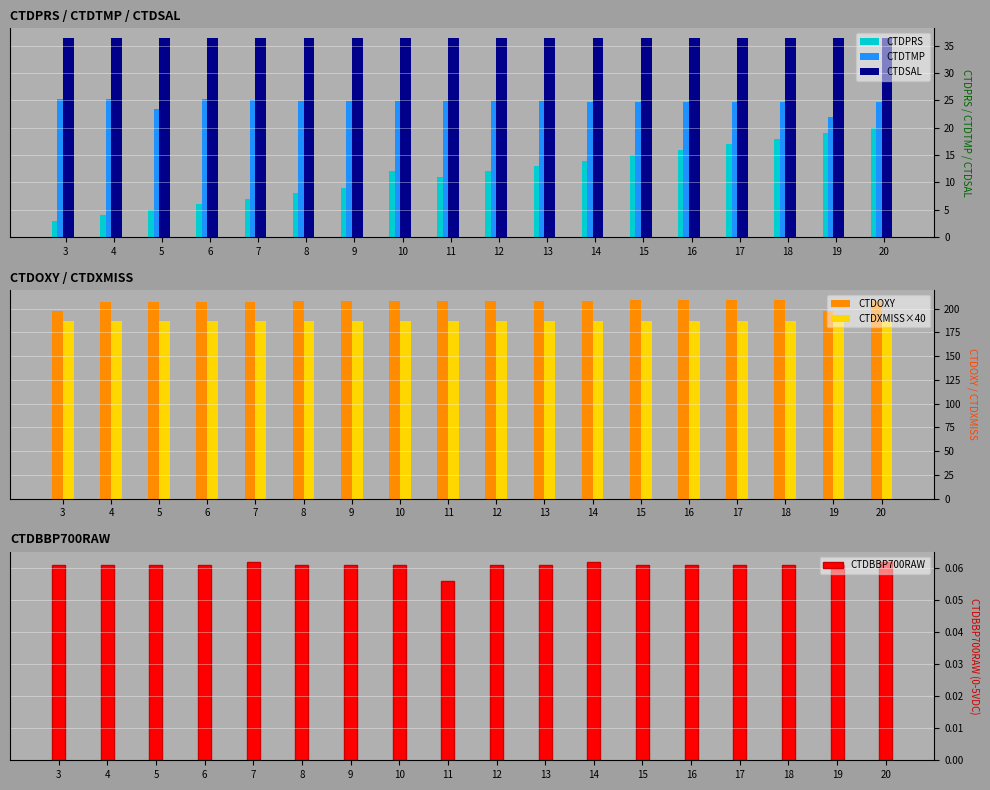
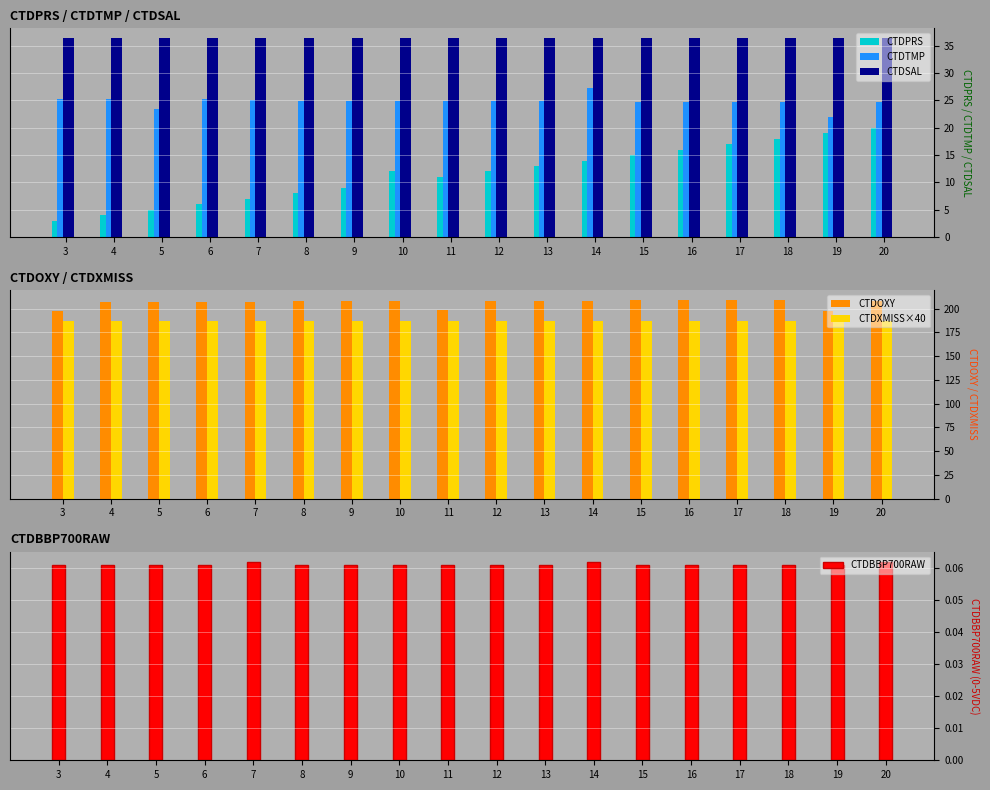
CTDPRS / CTDTMP / CTDSAL, CTDTMP, 14: 25 -> 27
CTDOXY / CTDXMISS, CTDOXY, 11: 210 -> 200
CTDBBP700RAW, 11: 0.056 -> 0.061
